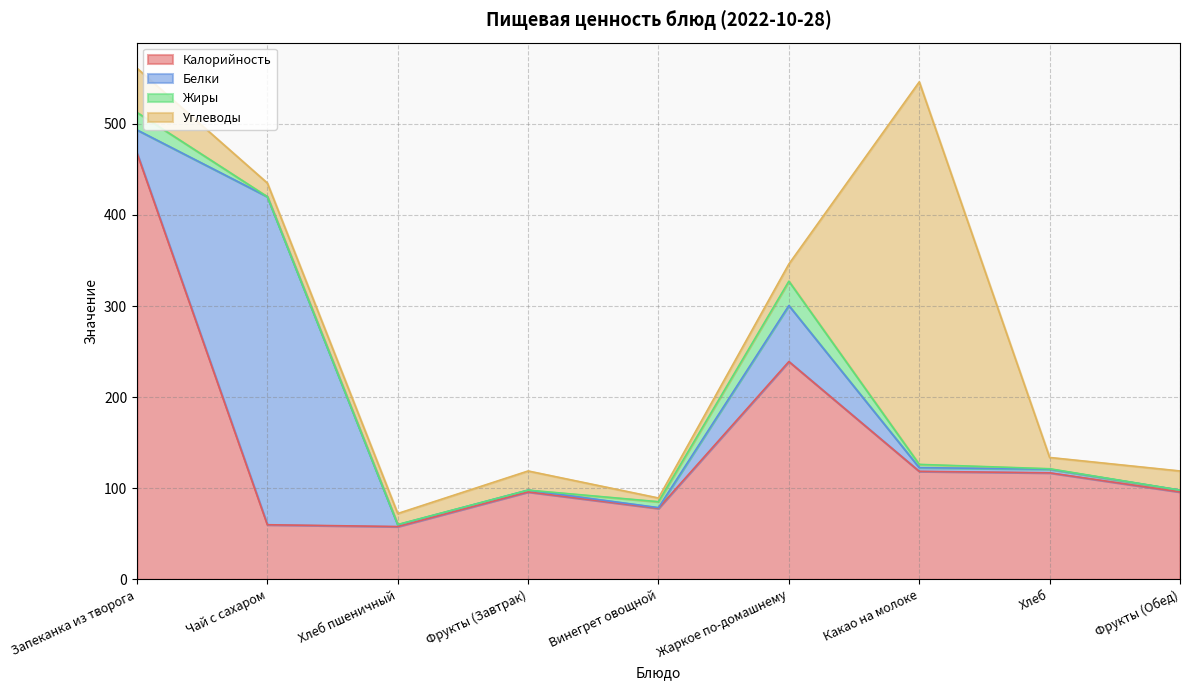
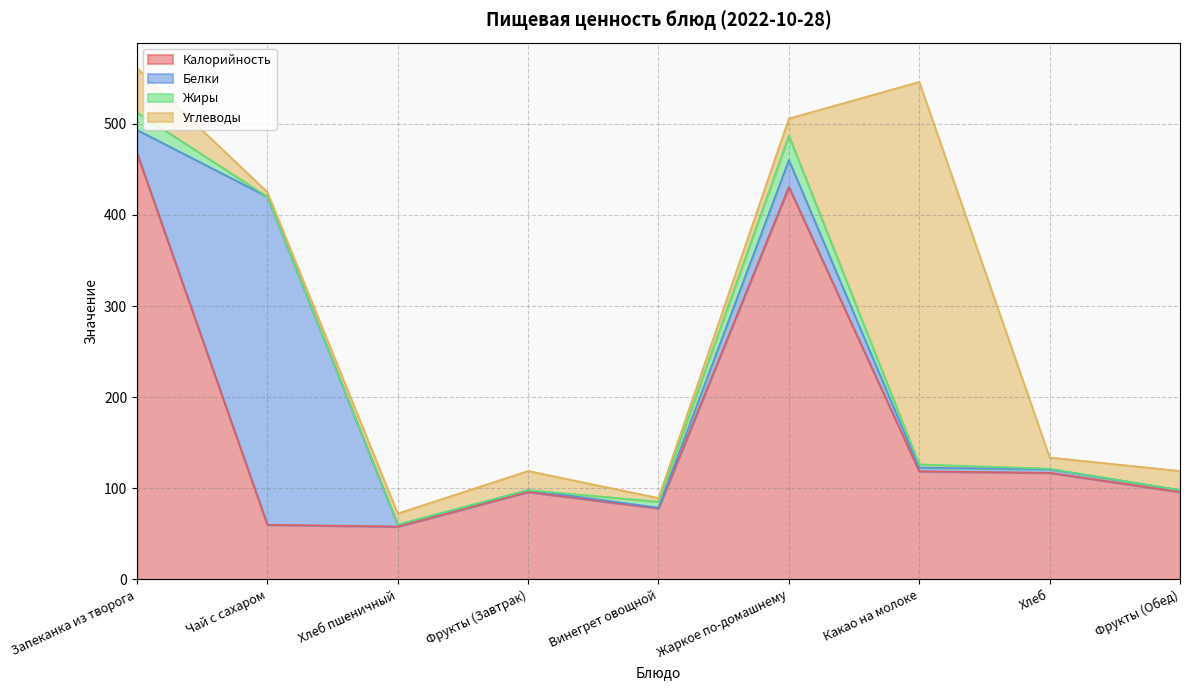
Углеводы, Чай с сахаром: 20 -> 10
Калорийность, Жаркое по-домашнему: 240 -> 430
Белки, Жаркое по-домашнему: 60 -> 30
